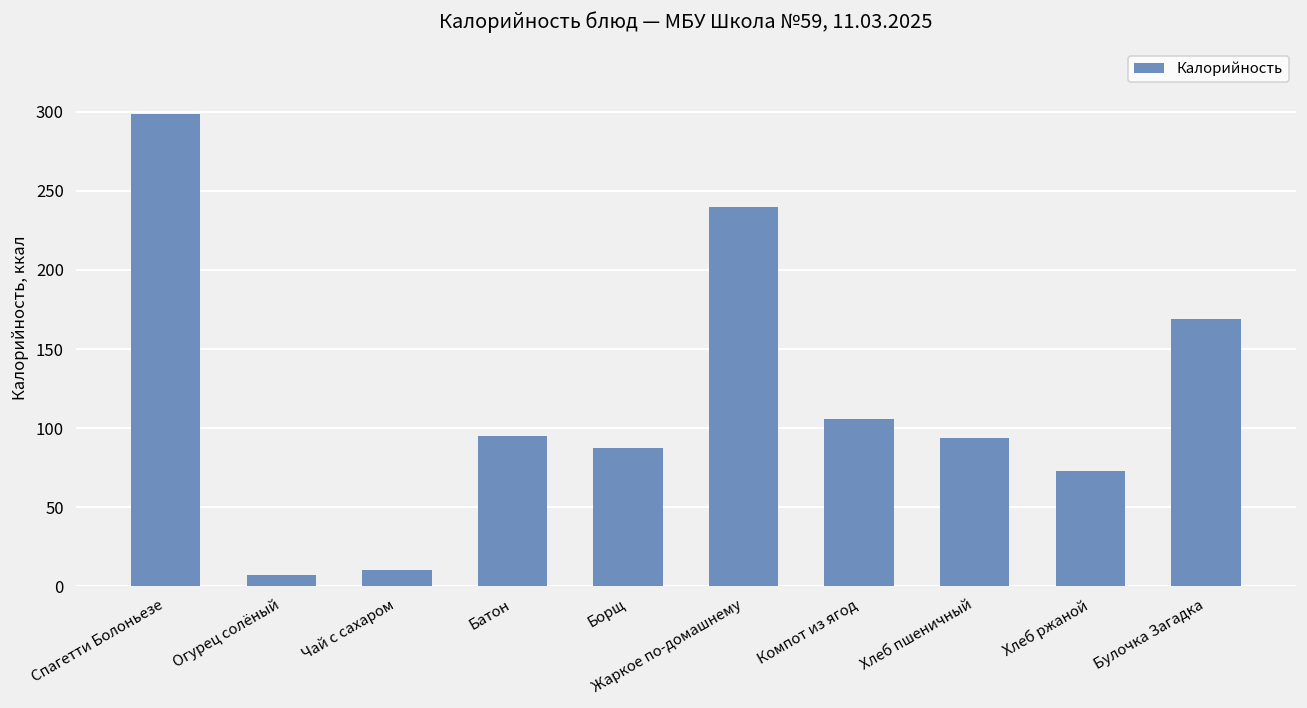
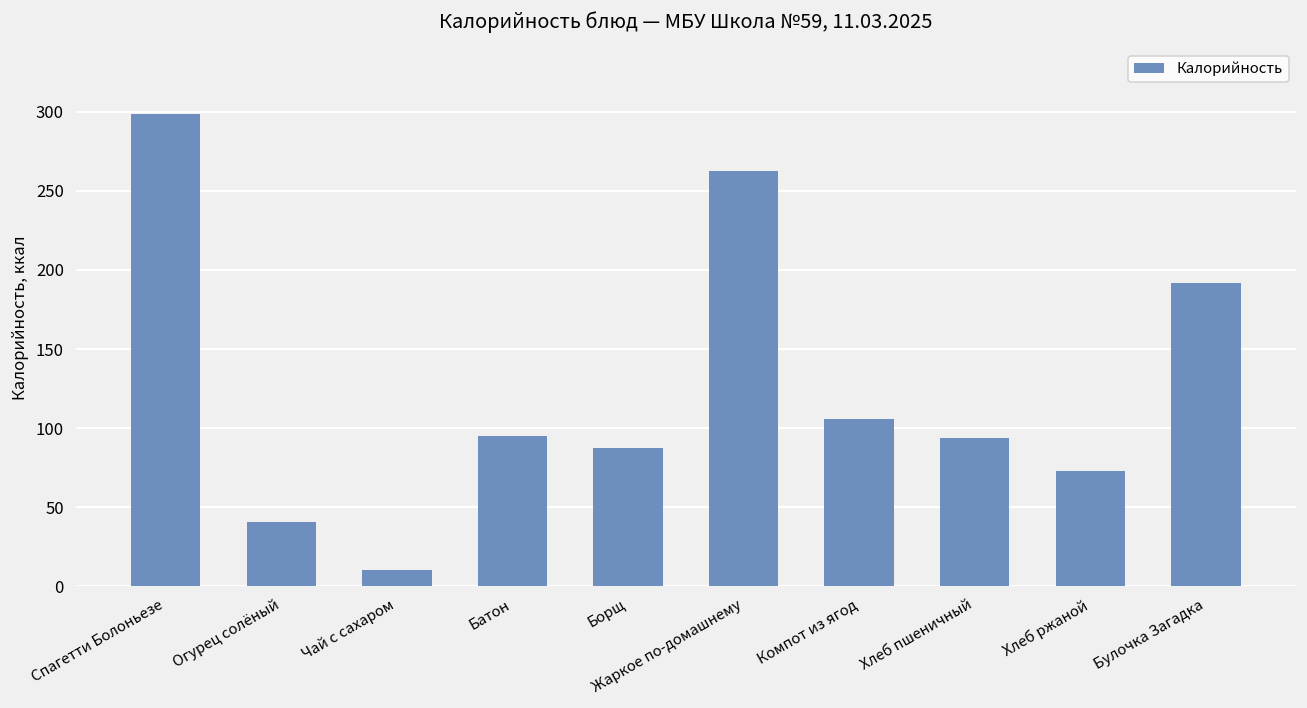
Огурец солёный: 7 -> 41
Жаркое по-домашнему: 239 -> 262
Булочка Загадка: 169 -> 192
